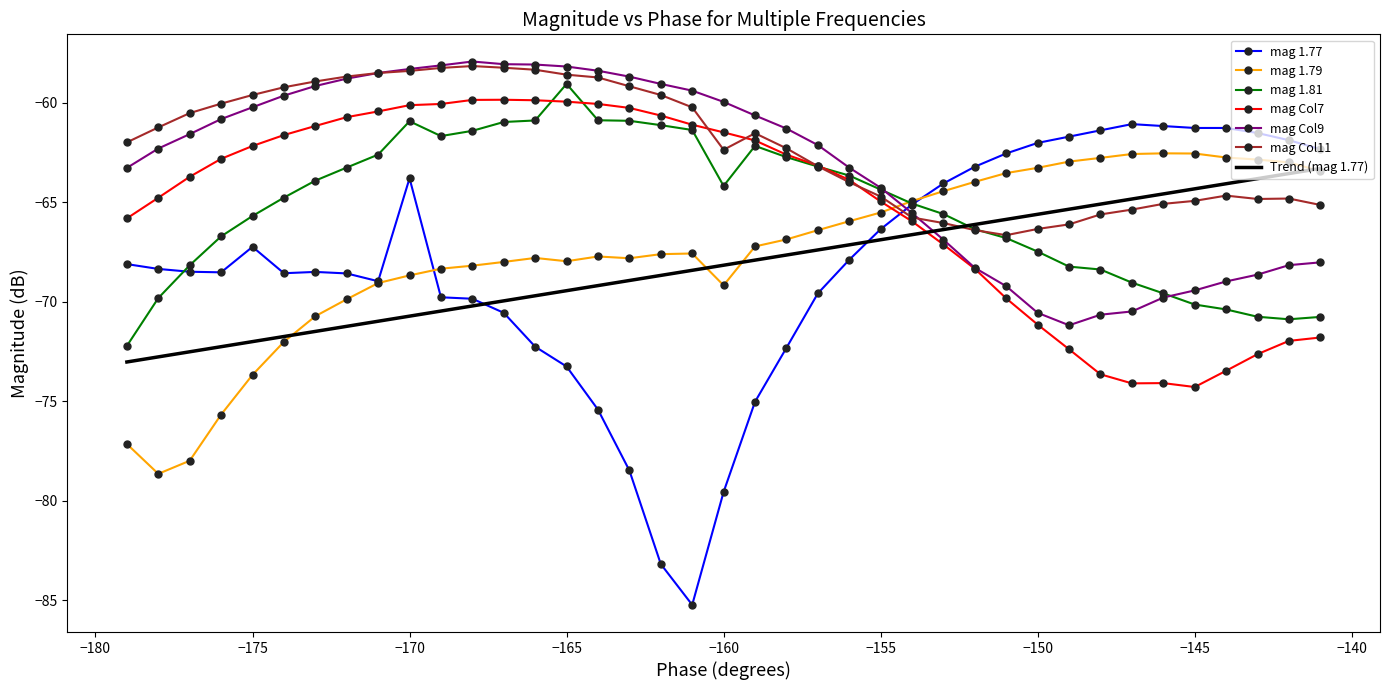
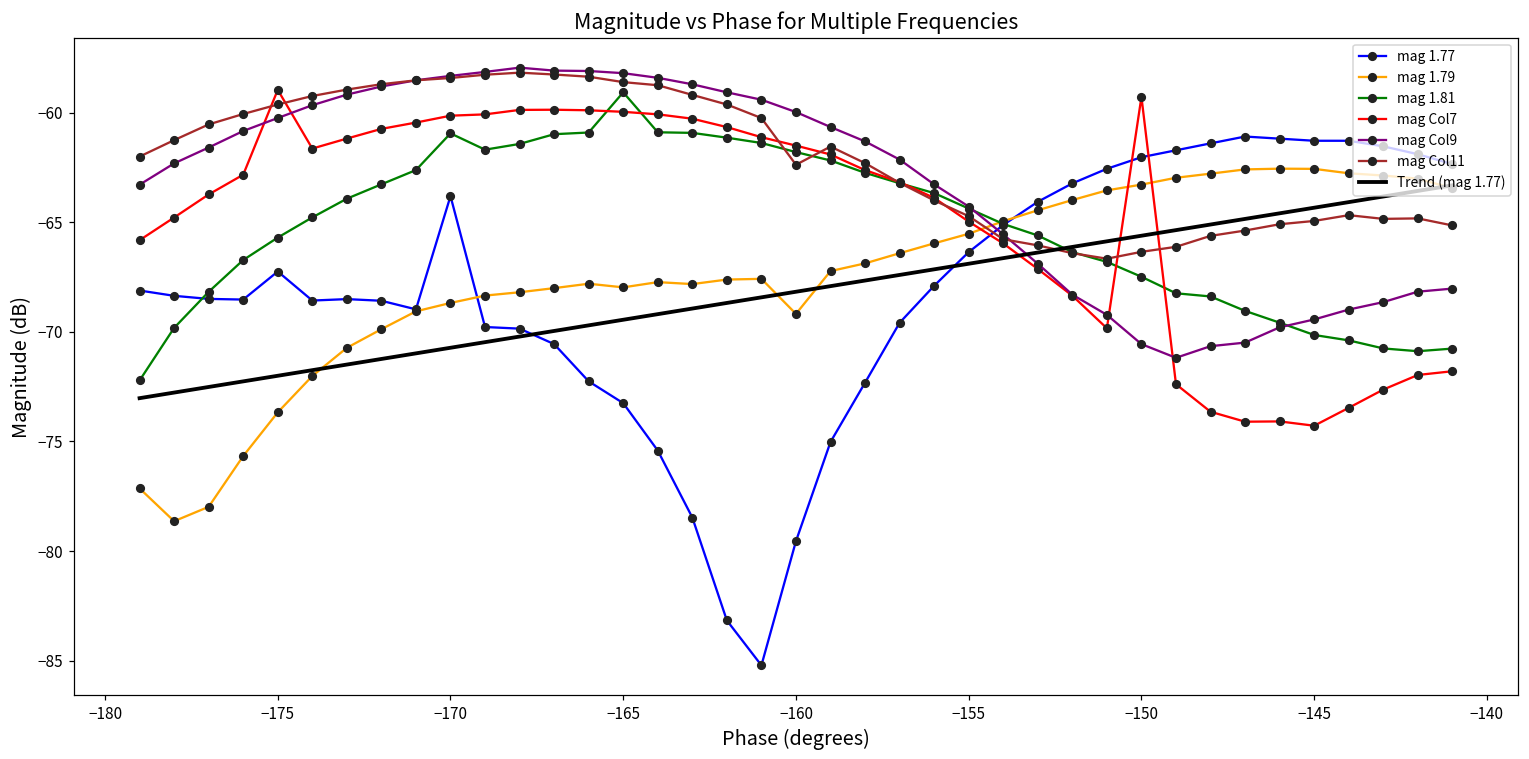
mag Col7, −175: -62.2 -> -58.9
mag 1.81, −160: -64.2 -> -61.8
mag Col7, −150: -71.1 -> -59.3
